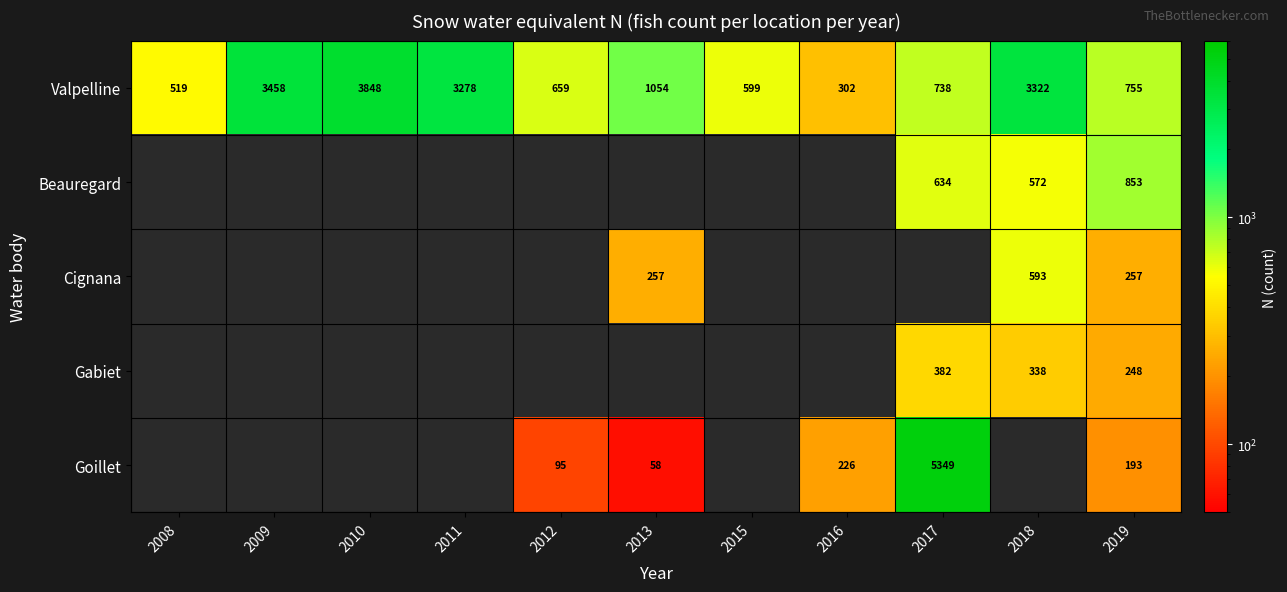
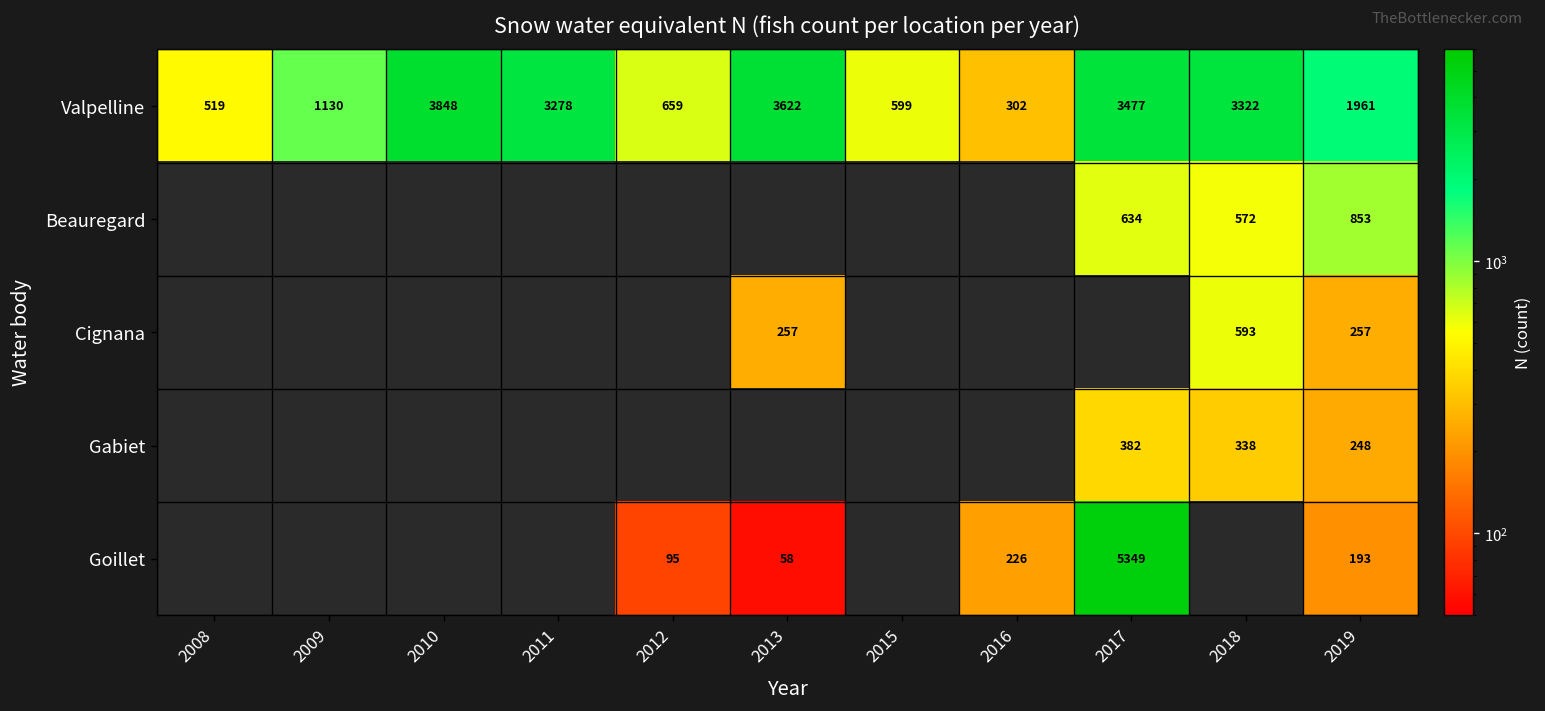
Valpelline, 2009: 3458 -> 1130
Valpelline, 2013: 1054 -> 3622
Valpelline, 2017: 738 -> 3477
Valpelline, 2019: 755 -> 1961
